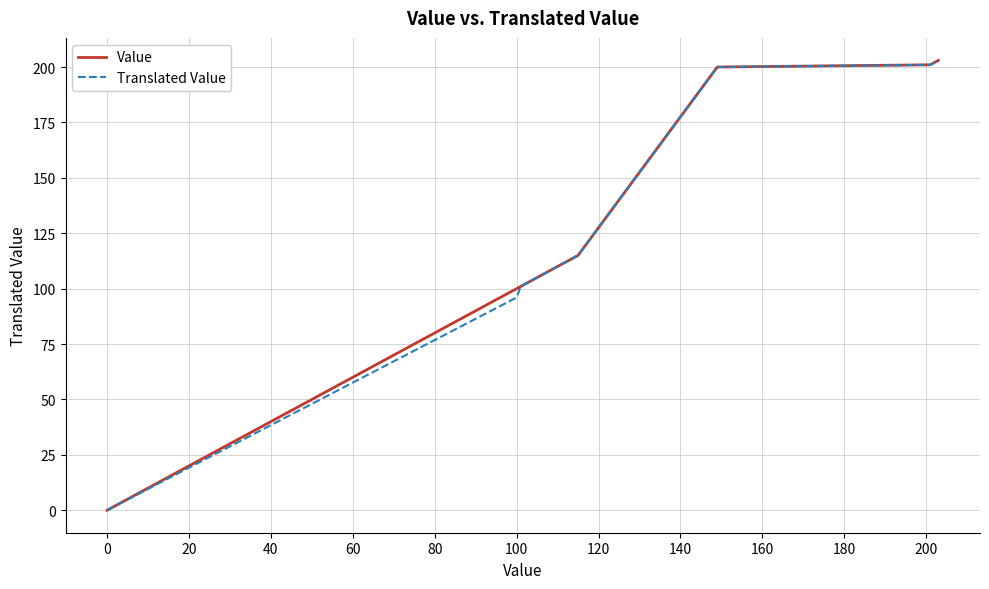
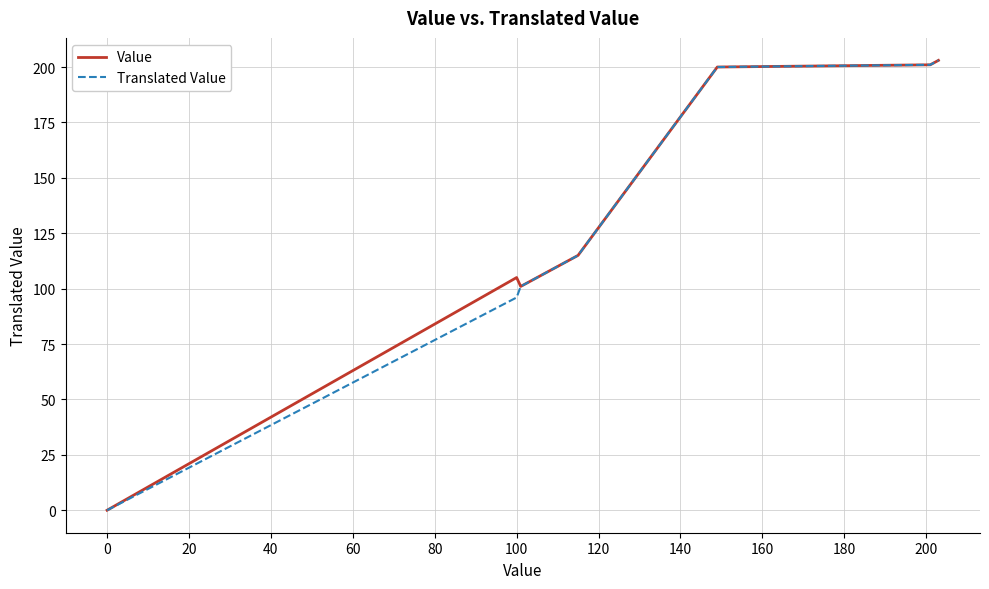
Value, 100: 100 -> 105
